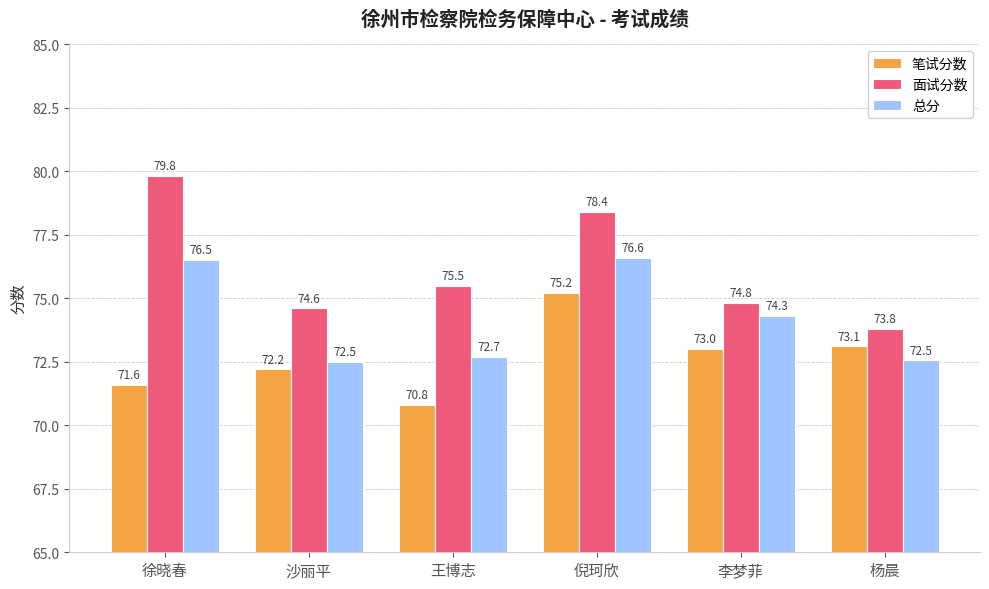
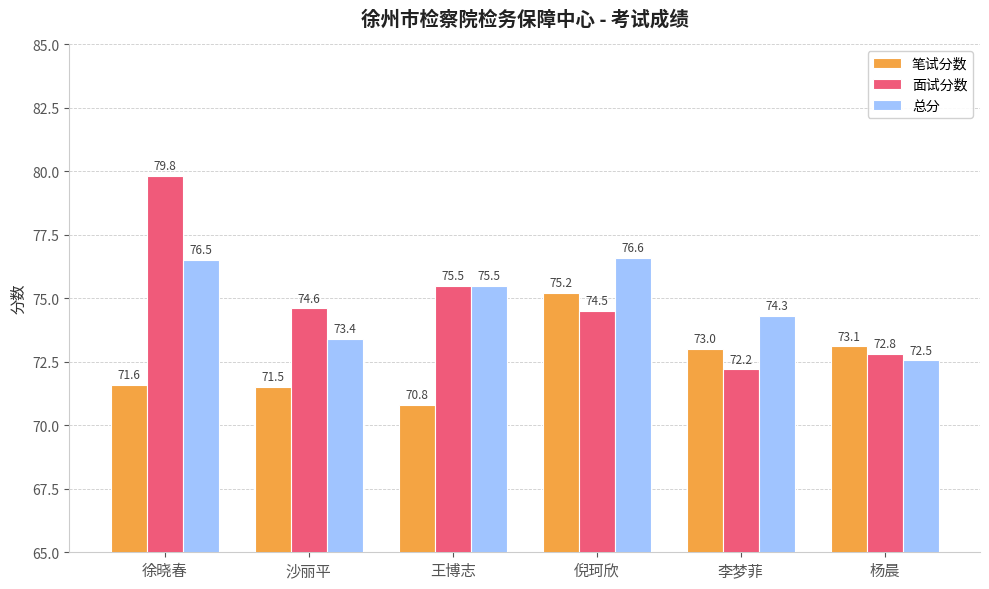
笔试分数, 沙丽平: 72.2 -> 71.5
总分, 沙丽平: 72.5 -> 73.4
总分, 王博志: 72.7 -> 75.5
面试分数, 倪珂欣: 78.4 -> 74.5
面试分数, 李梦菲: 74.8 -> 72.2
面试分数, 杨晨: 73.8 -> 72.8
